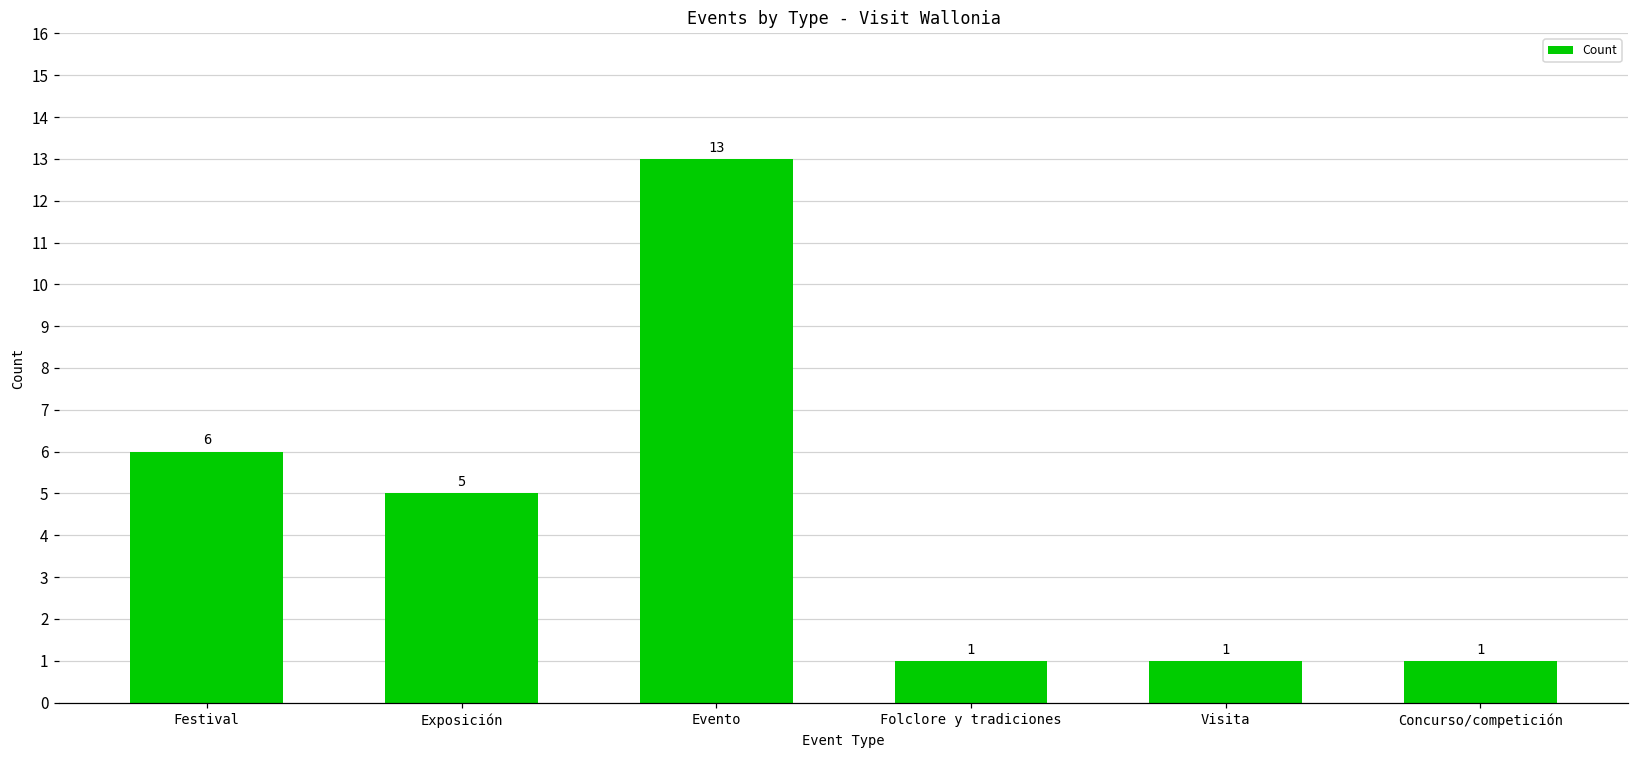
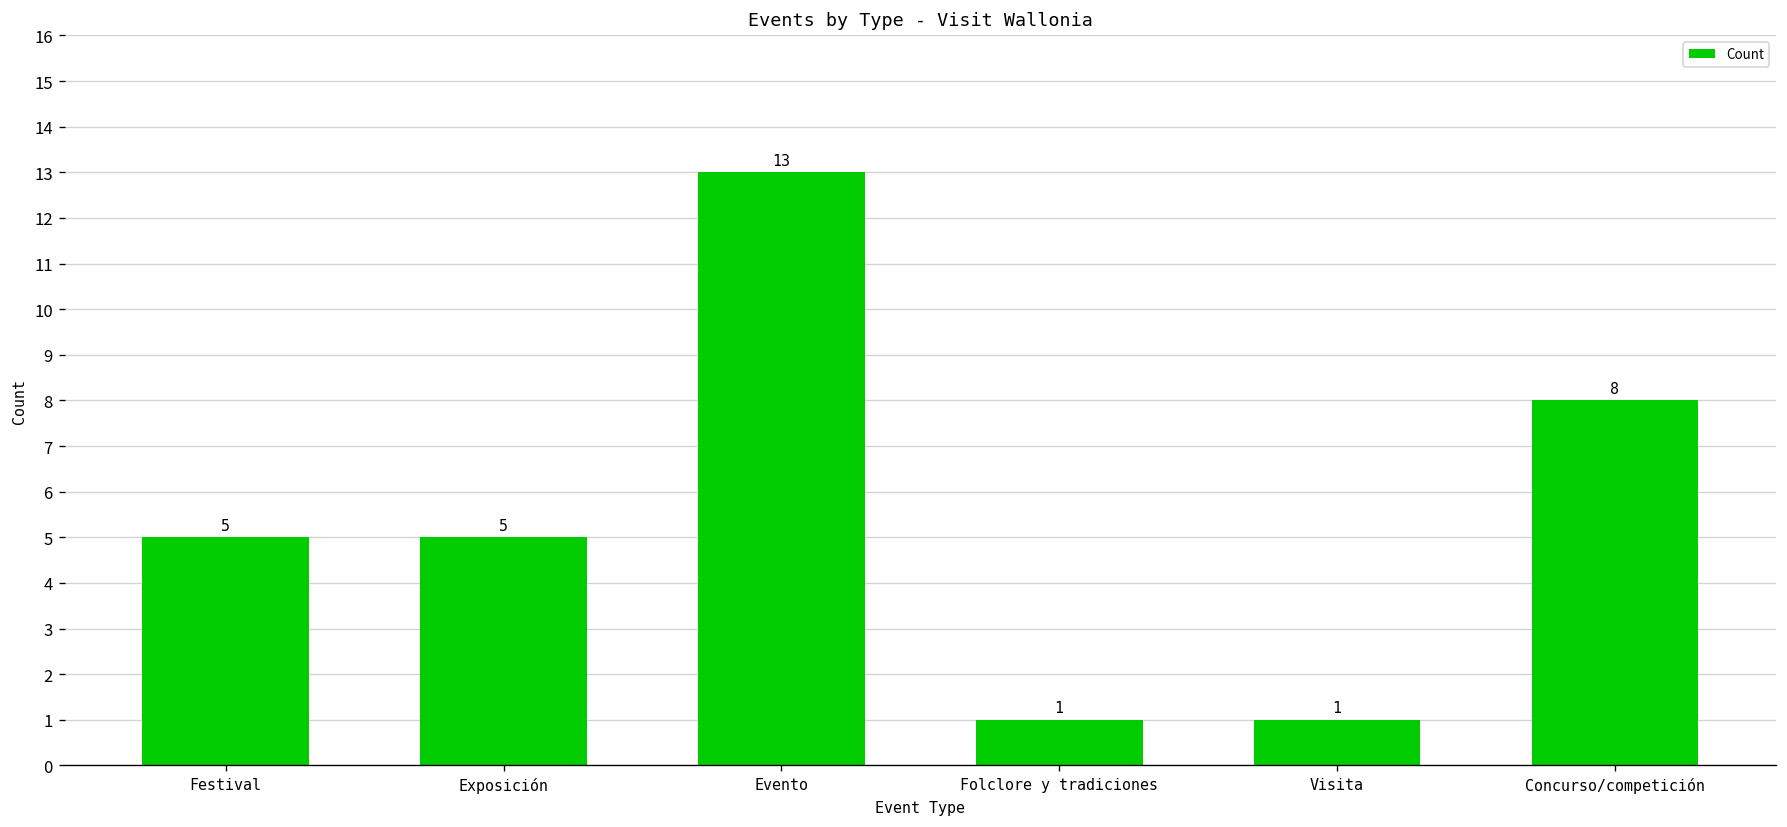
Festival: 6 -> 5
Concurso/competición: 1 -> 8
